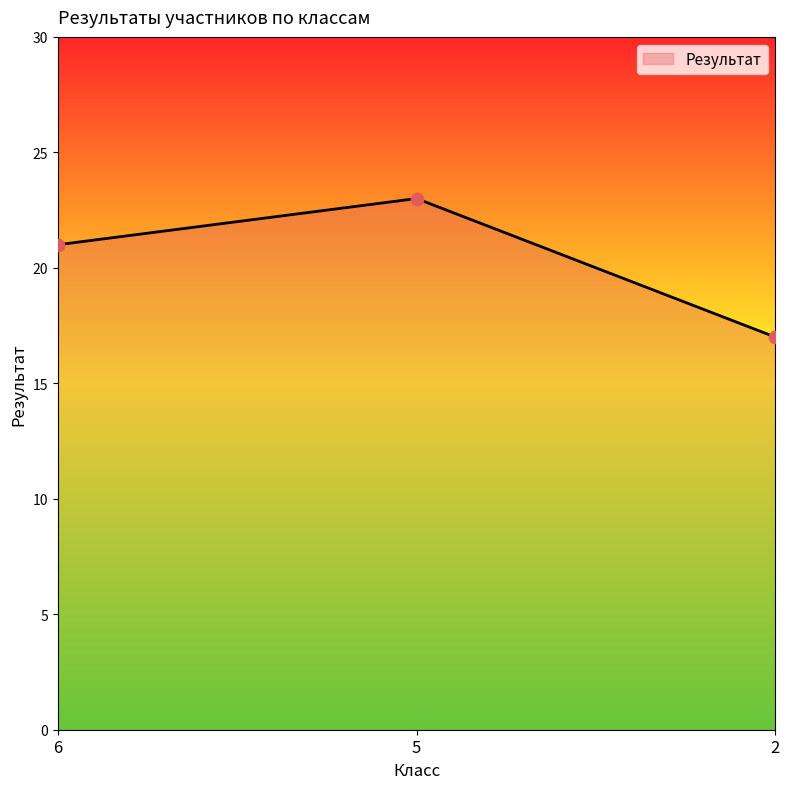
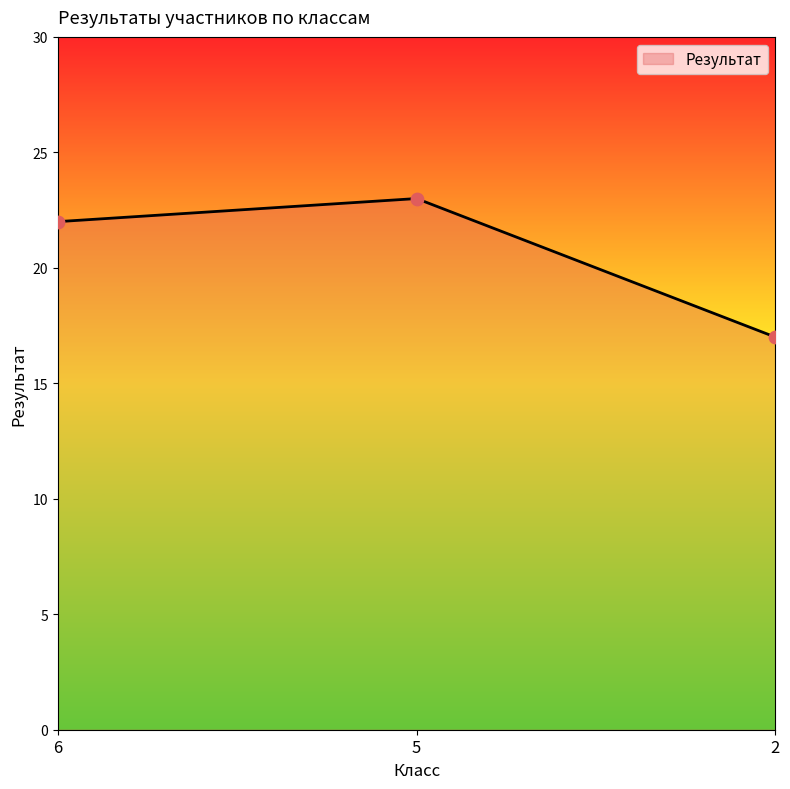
6: 21 -> 22
